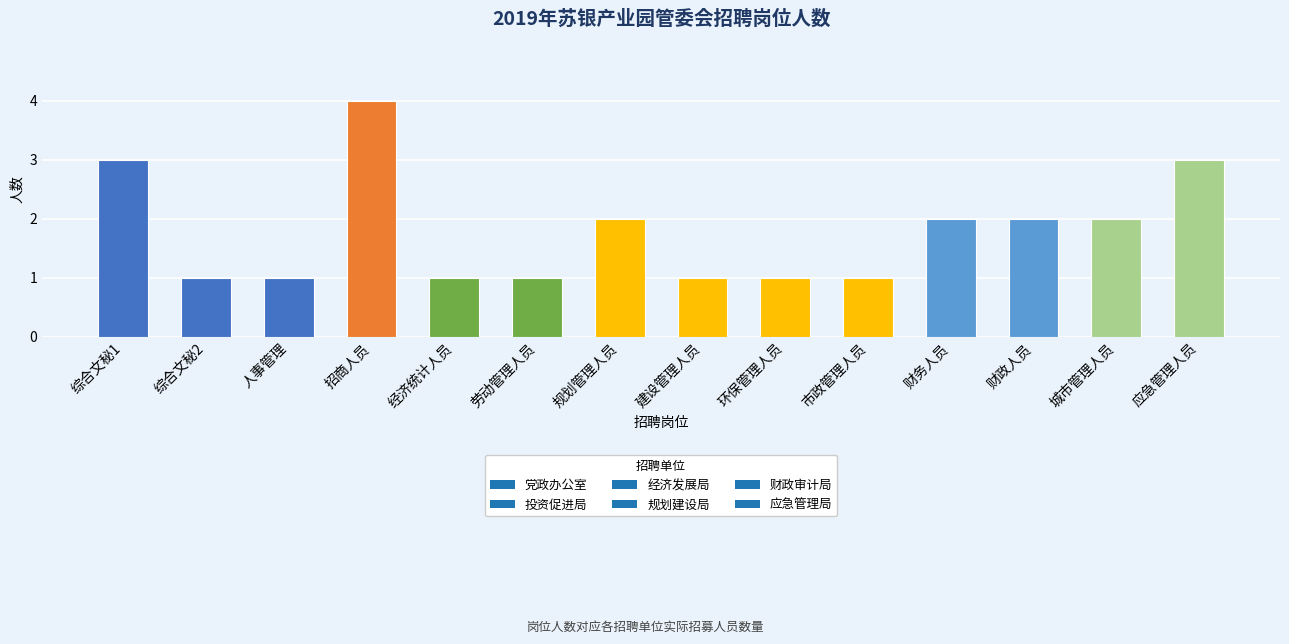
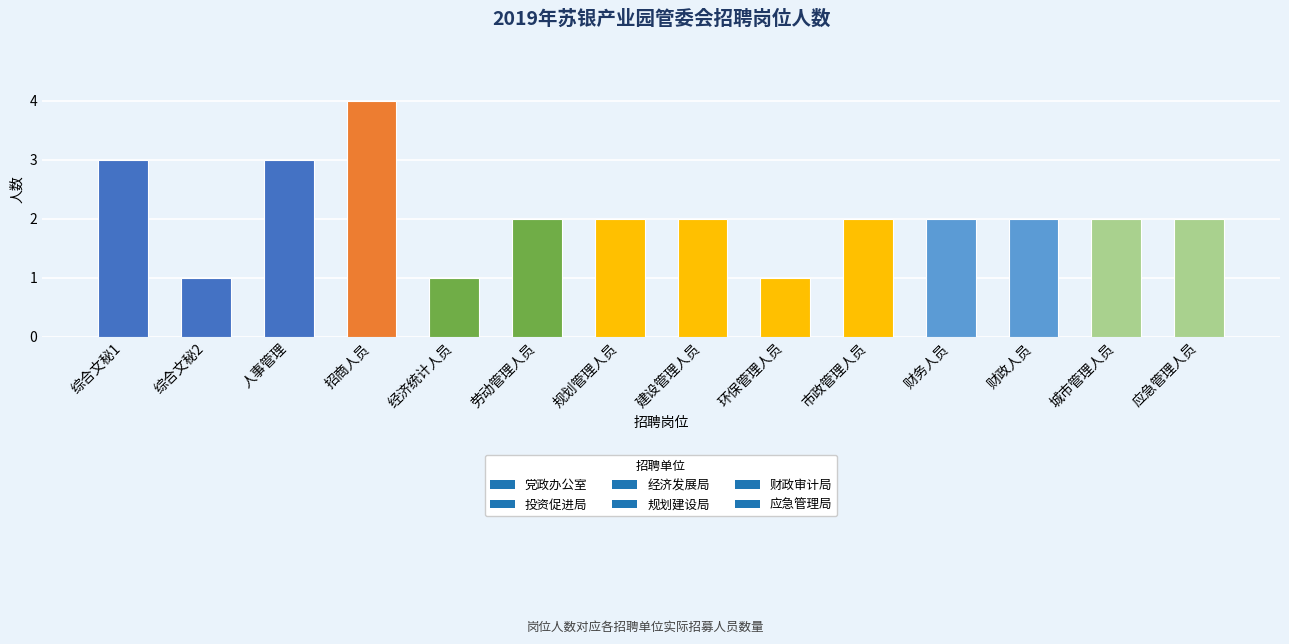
人事管理: 1 -> 3
劳动管理人员: 1 -> 2
建设管理人员: 1 -> 2
市政管理人员: 1 -> 2
应急管理人员: 3 -> 2
